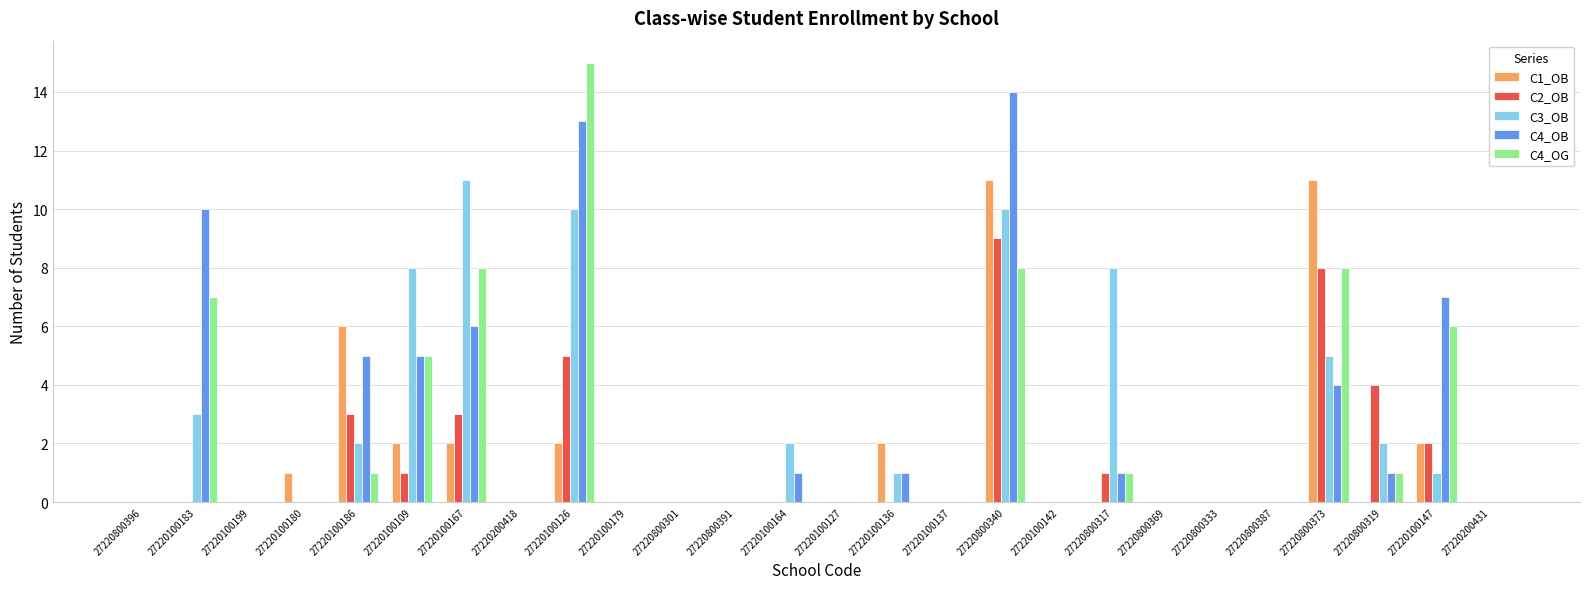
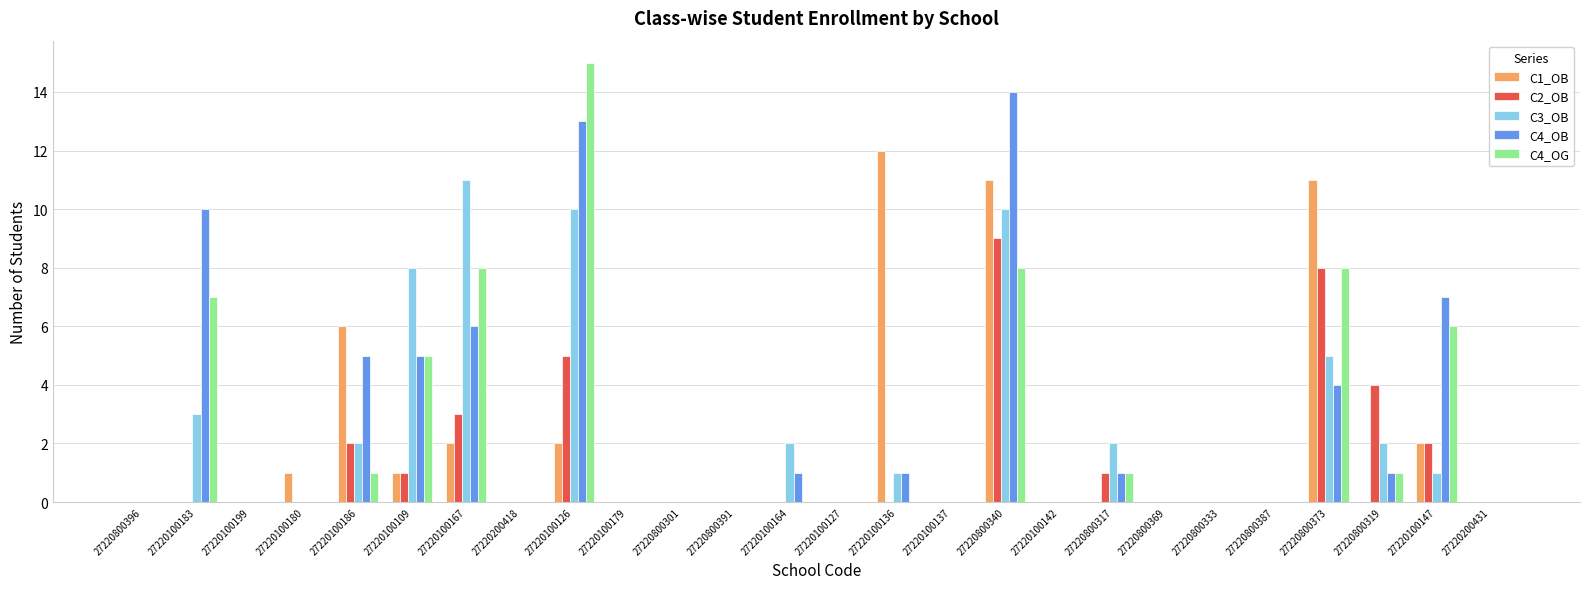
C2_OB, 27220100186: 3 -> 2
C1_OB, 27220100109: 2 -> 1
C1_OB, 27220100136: 2 -> 12
C3_OB, 27220800317: 8 -> 2
